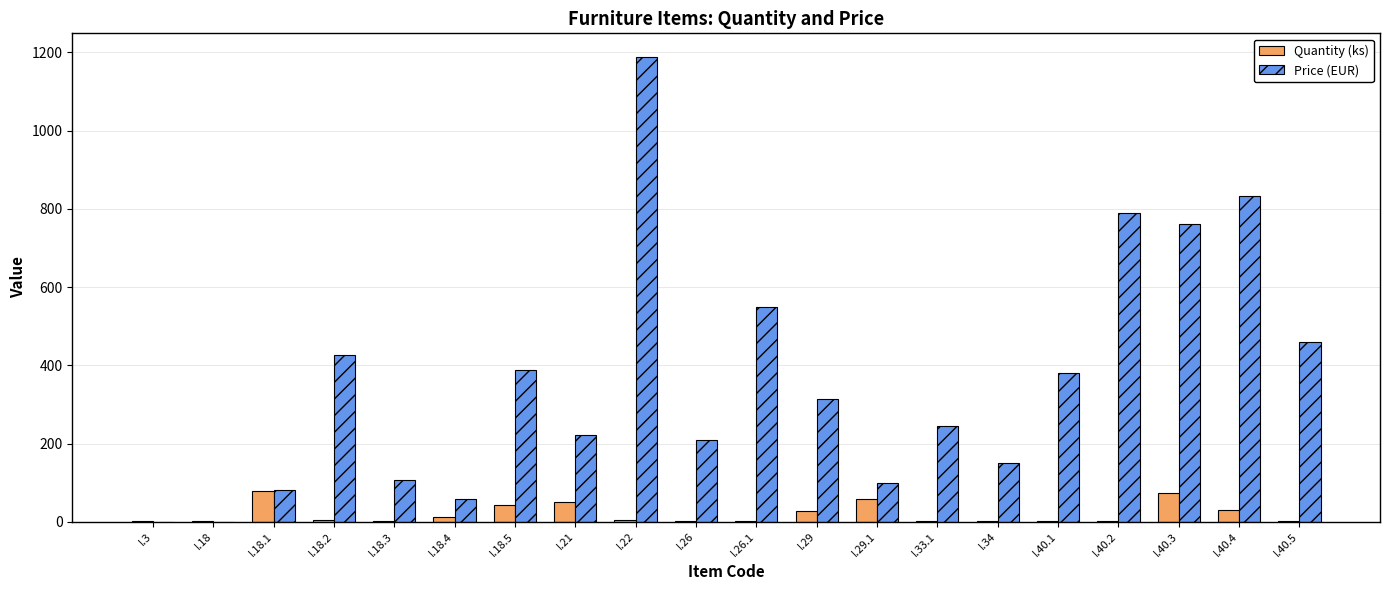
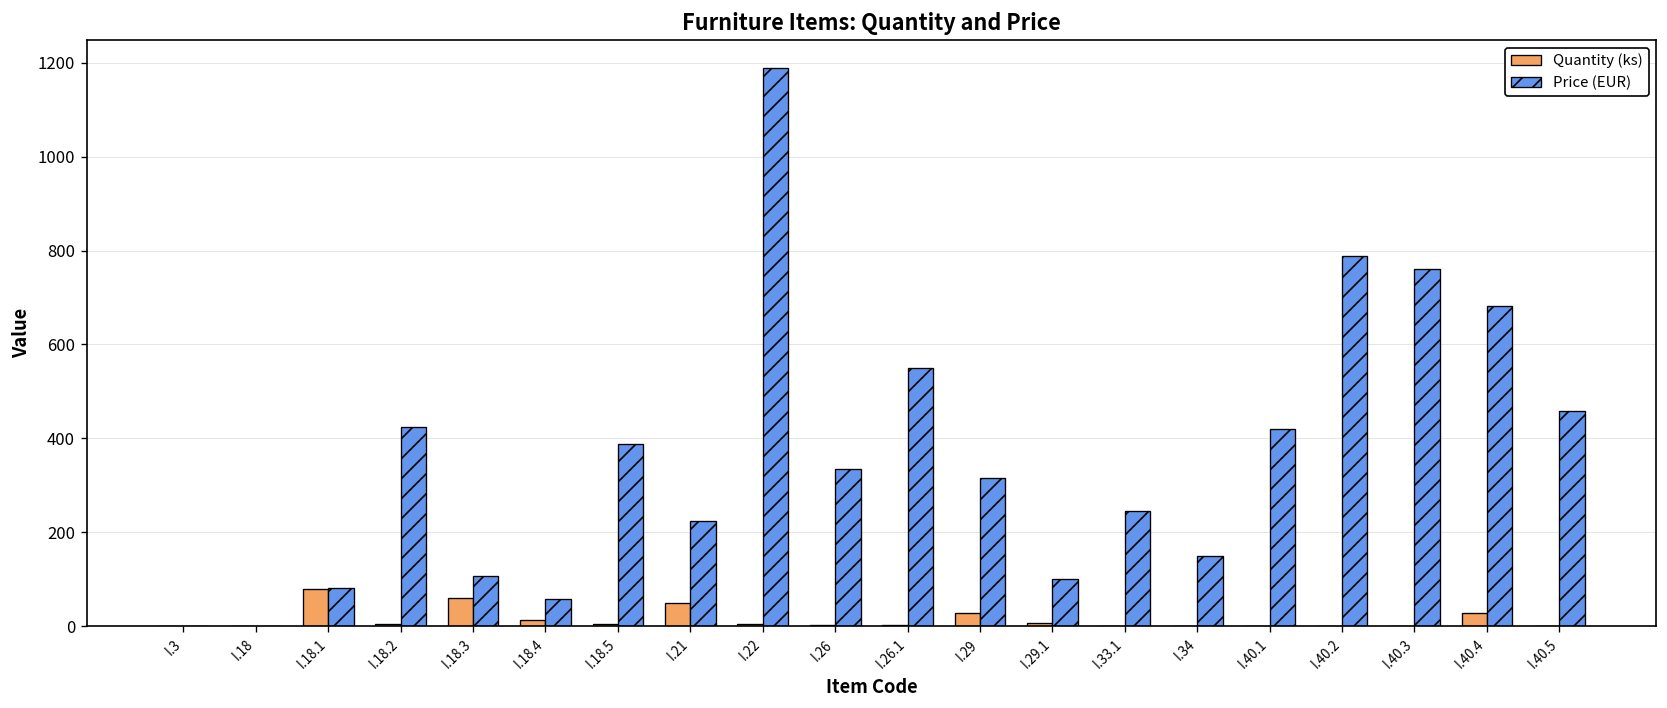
Quantity (ks), I.18.3: 0 -> 60
Quantity (ks), I.18.5: 40 -> 0
Price (EUR), I.26: 210 -> 330
Quantity (ks), I.29.1: 60 -> 10
Price (EUR), I.40.1: 380 -> 420
Quantity (ks), I.40.3: 70 -> 0
Price (EUR), I.40.4: 830 -> 680
